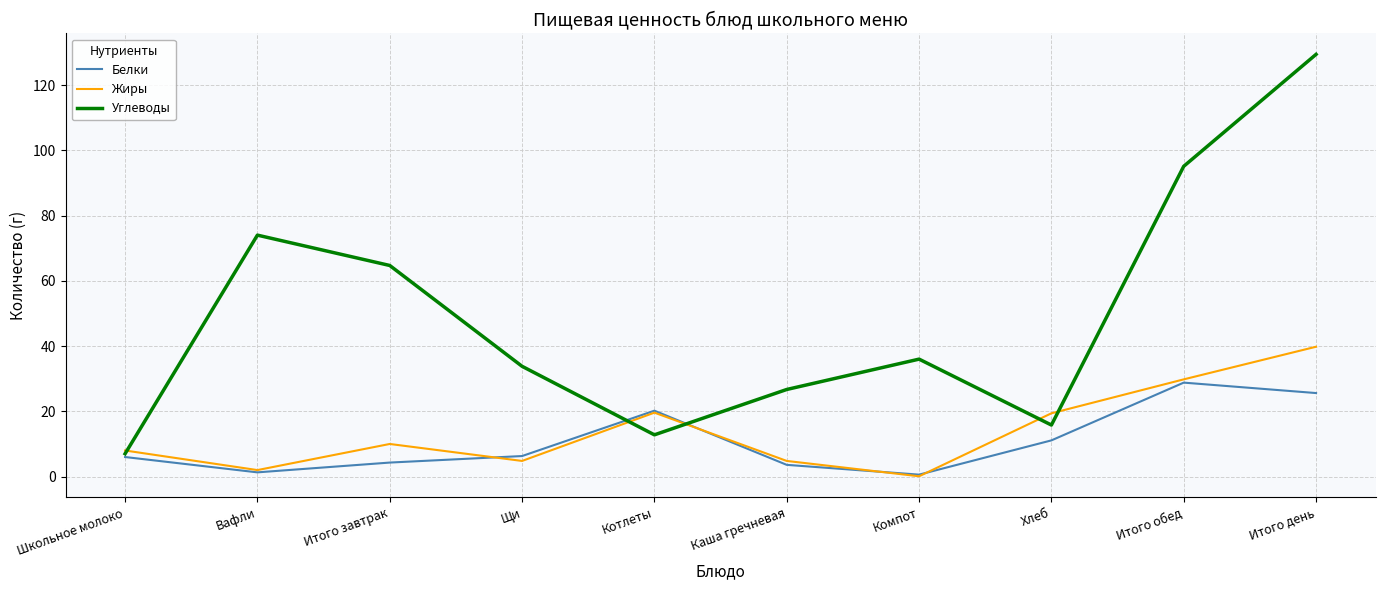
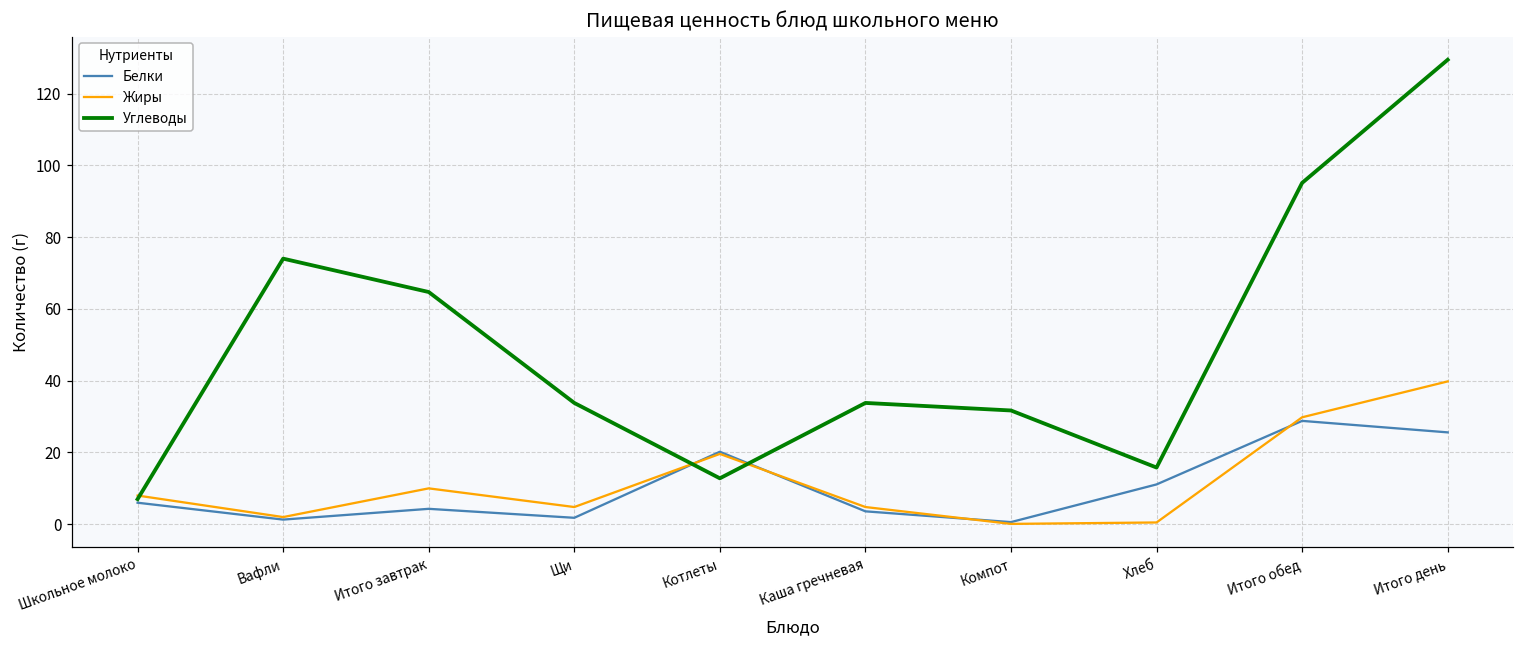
Белки, Щи: 6 -> 2
Углеводы, Каша гречневая: 27 -> 34
Углеводы, Компот: 36 -> 32
Жиры, Хлеб: 19 -> 1
